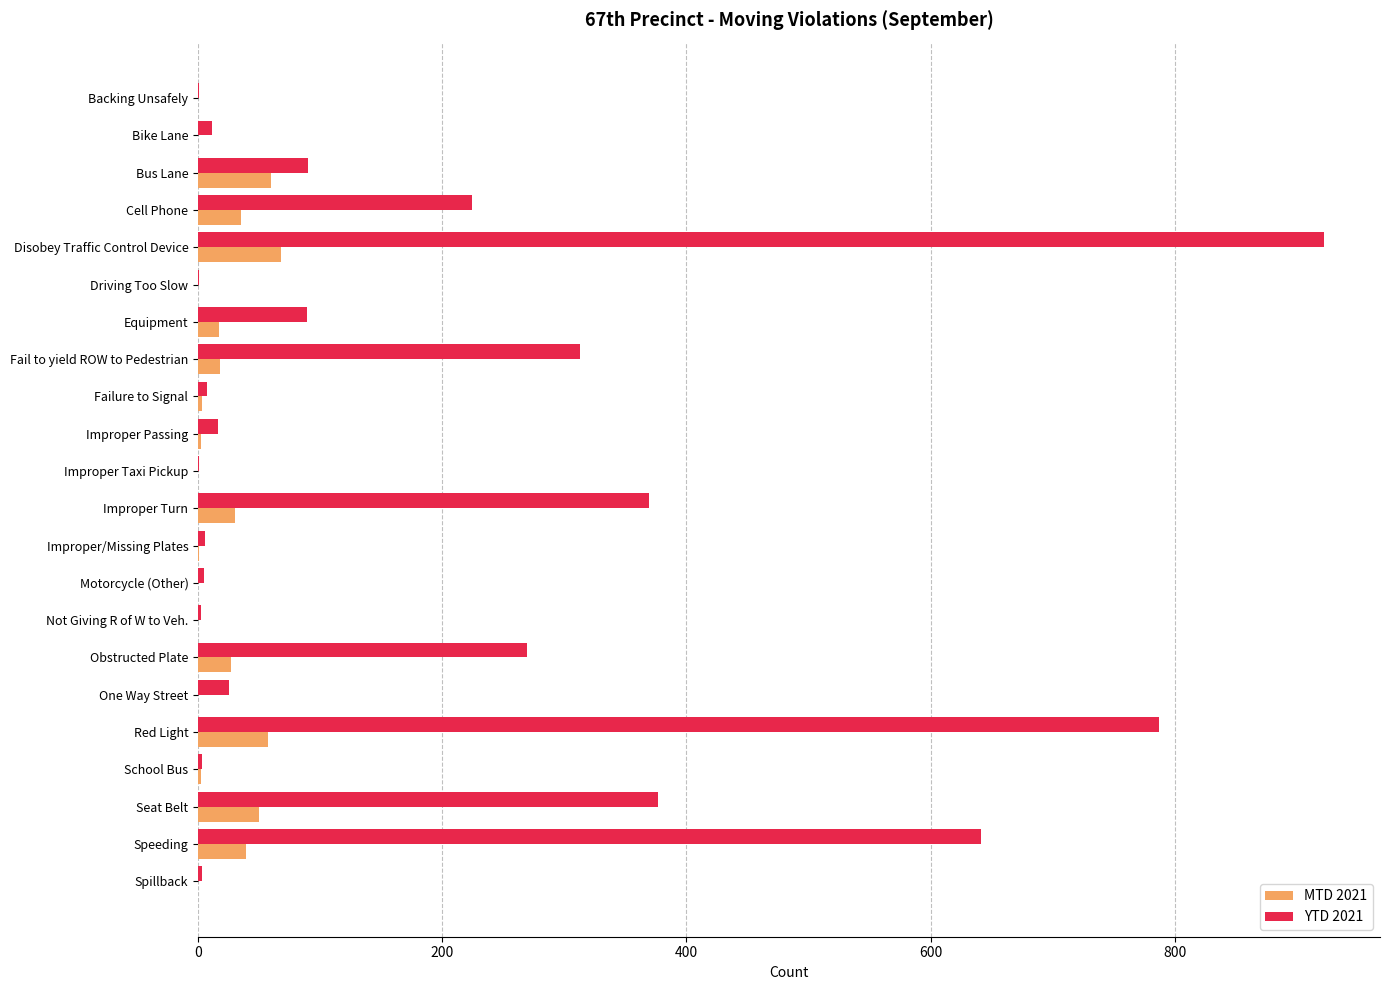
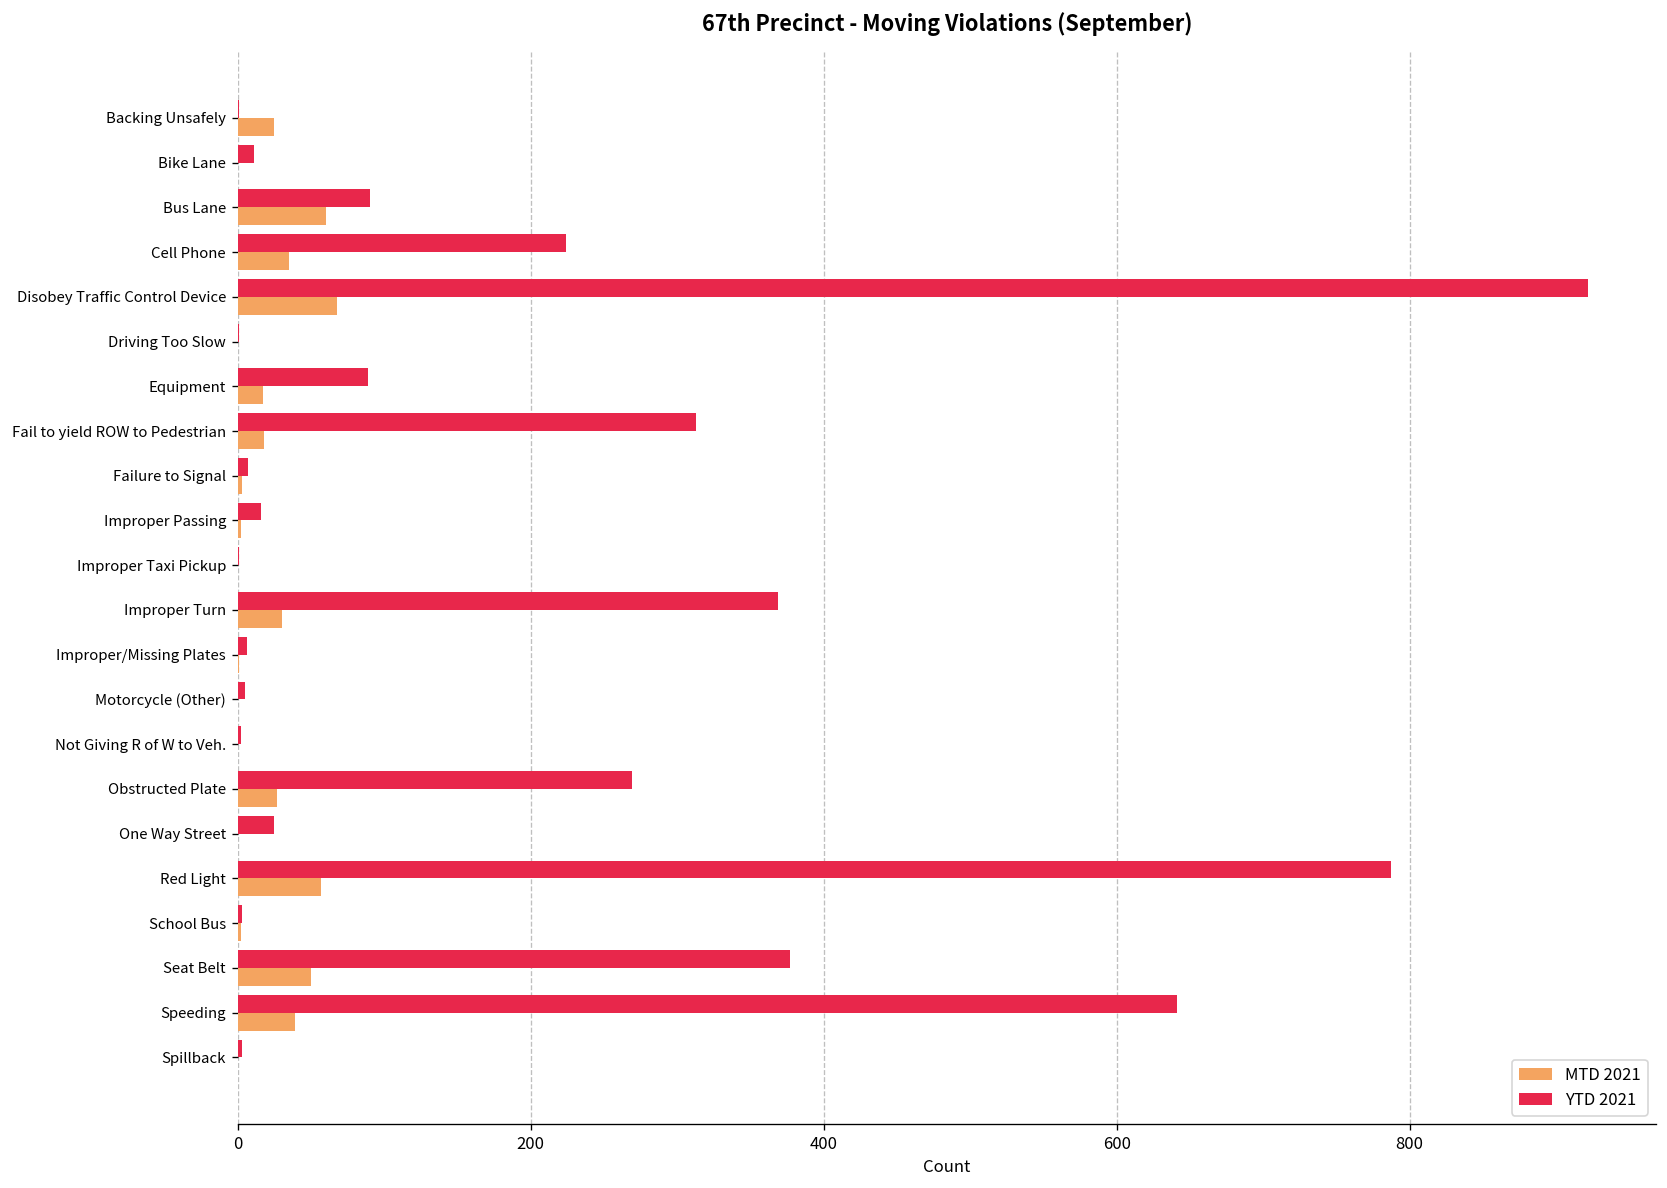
MTD 2021, Backing Unsafely: 0 -> 25
